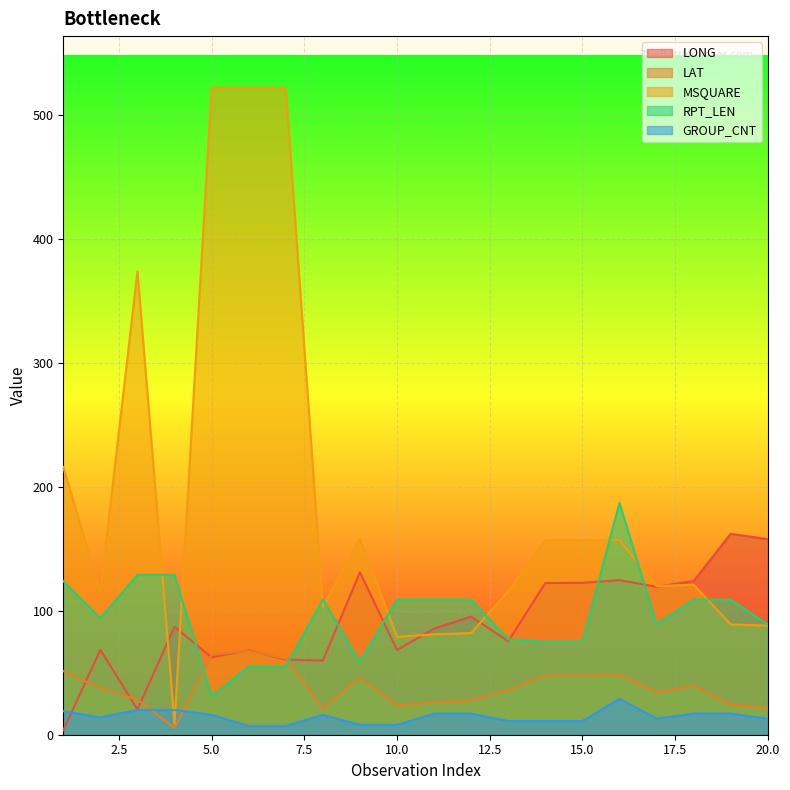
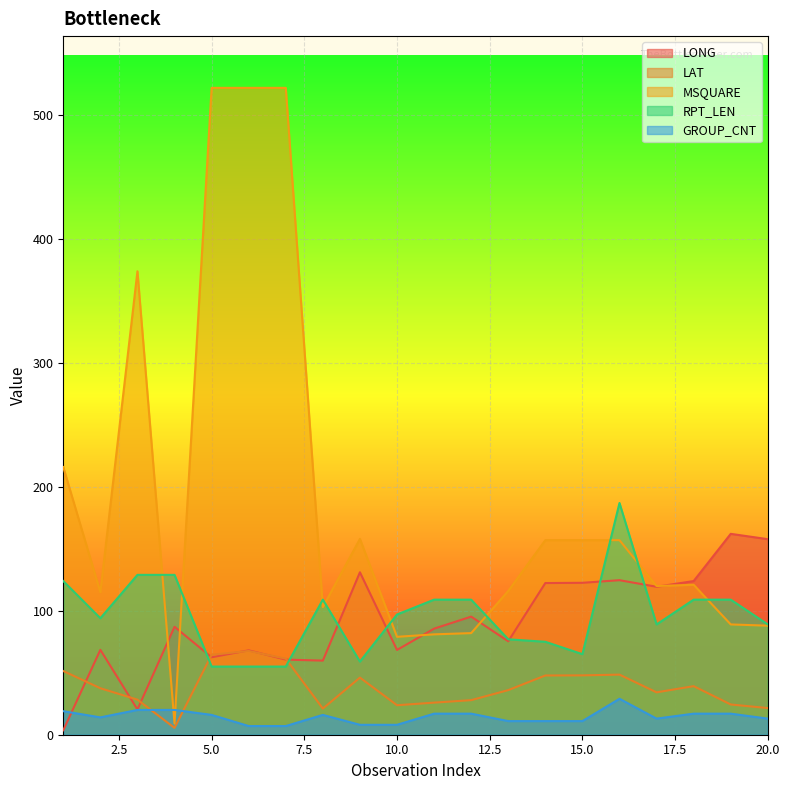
RPT_LEN, 5.0: 31 -> 55
RPT_LEN, 10.0: 109 -> 97
RPT_LEN, 15.0: 75 -> 65
